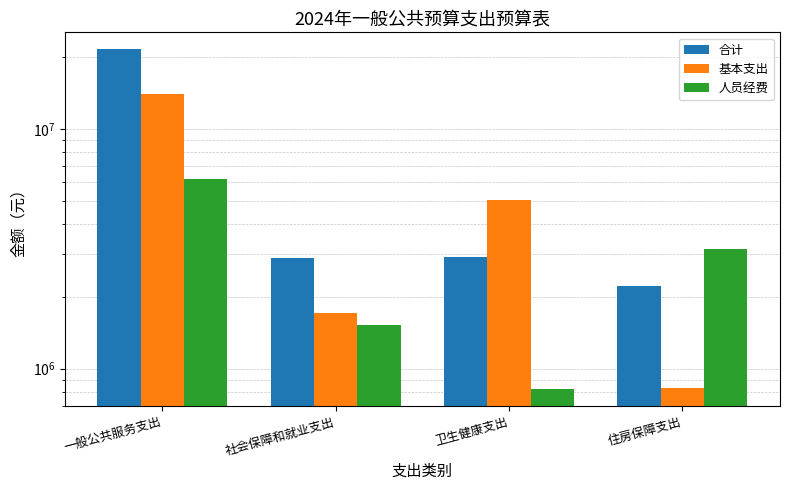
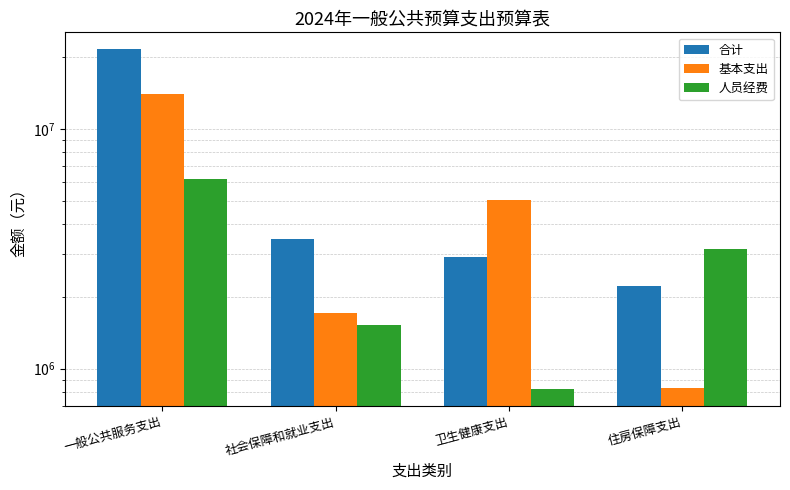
合计, 社会保障和就业支出: 2900000 -> 3500000
